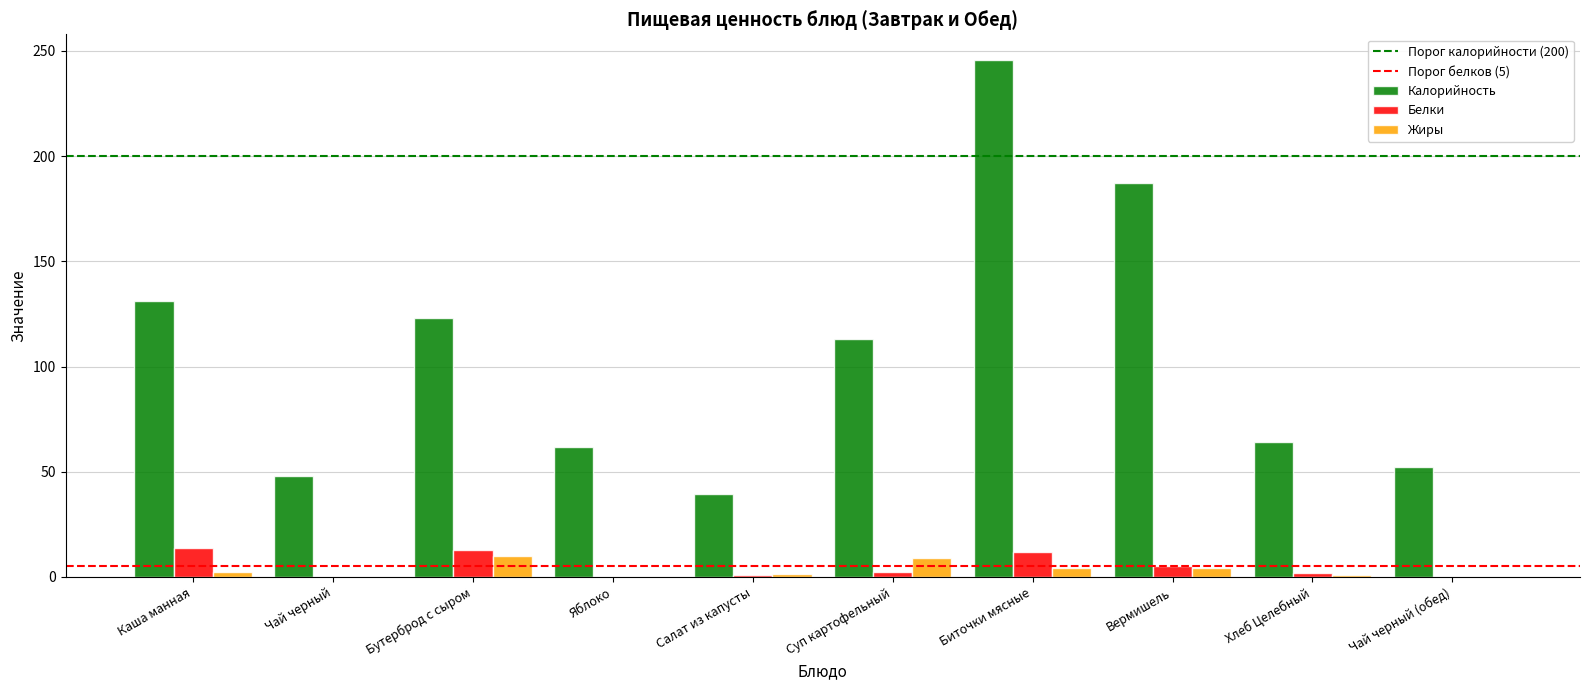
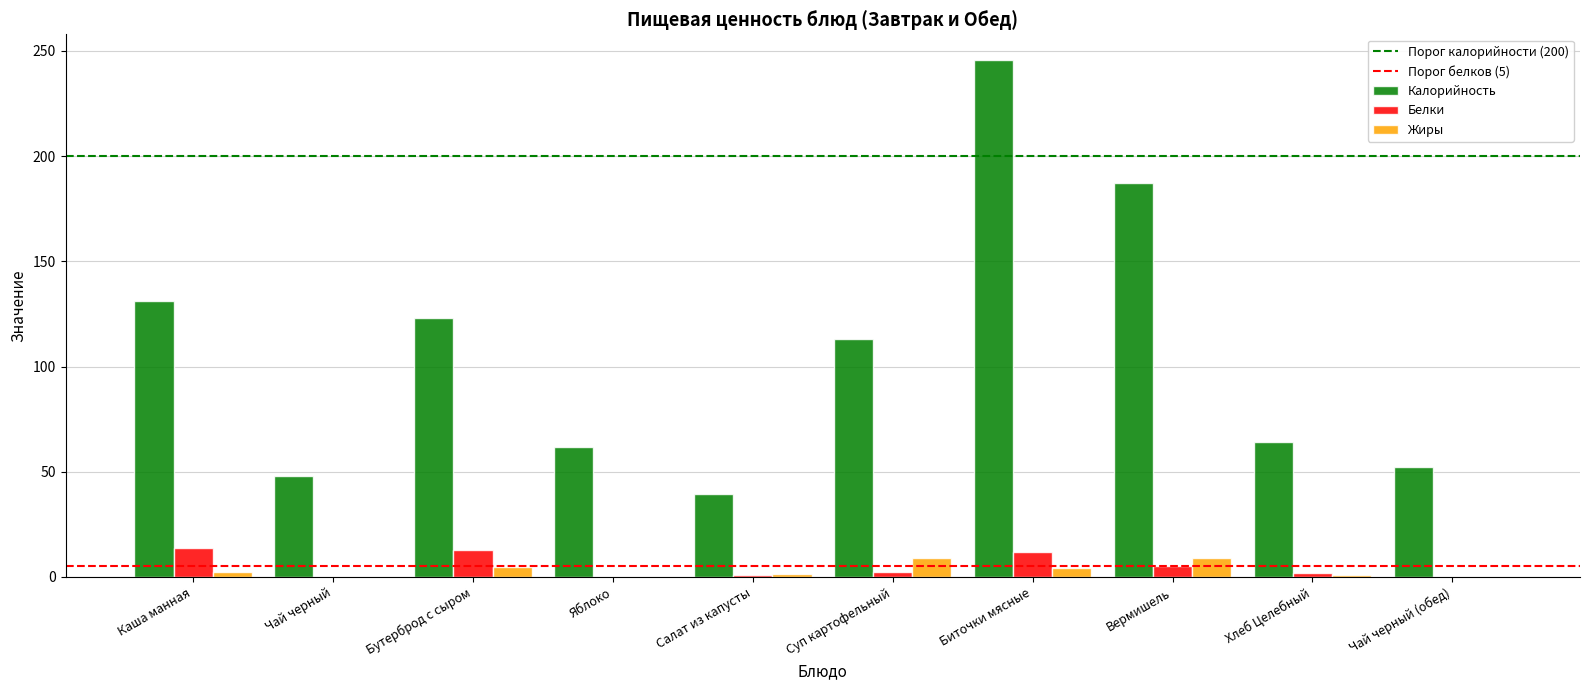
Жиры, Бутерброд с сыром: 10 -> 5
Жиры, Вермишель: 4 -> 9
